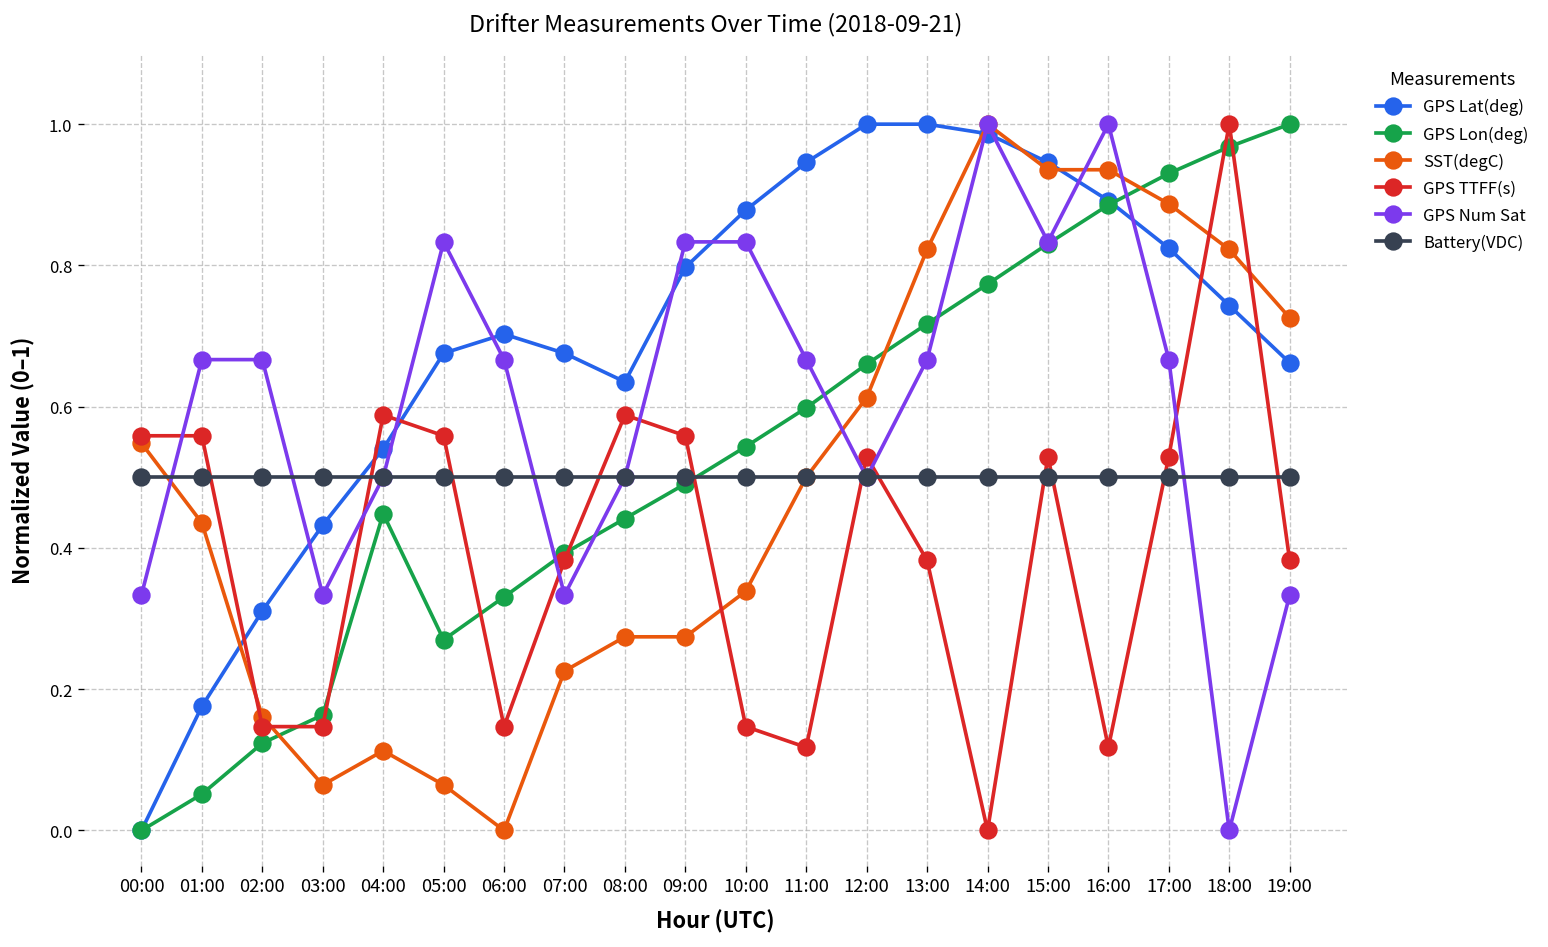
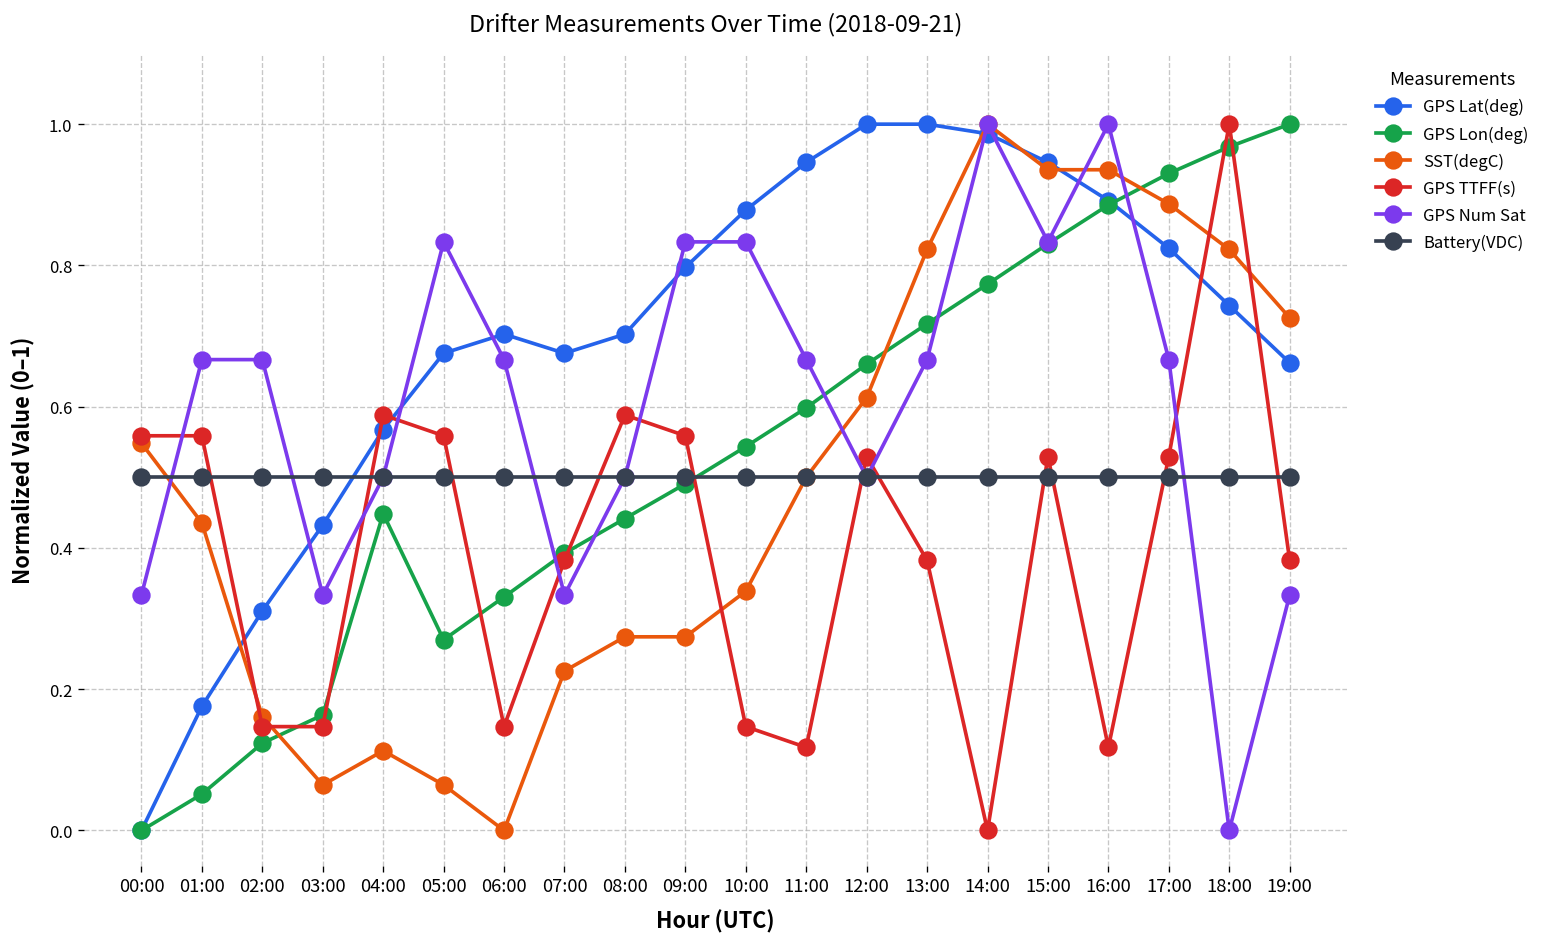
GPS Lat(deg), 04:00: 0.54 -> 0.57
GPS Lat(deg), 08:00: 0.64 -> 0.70
